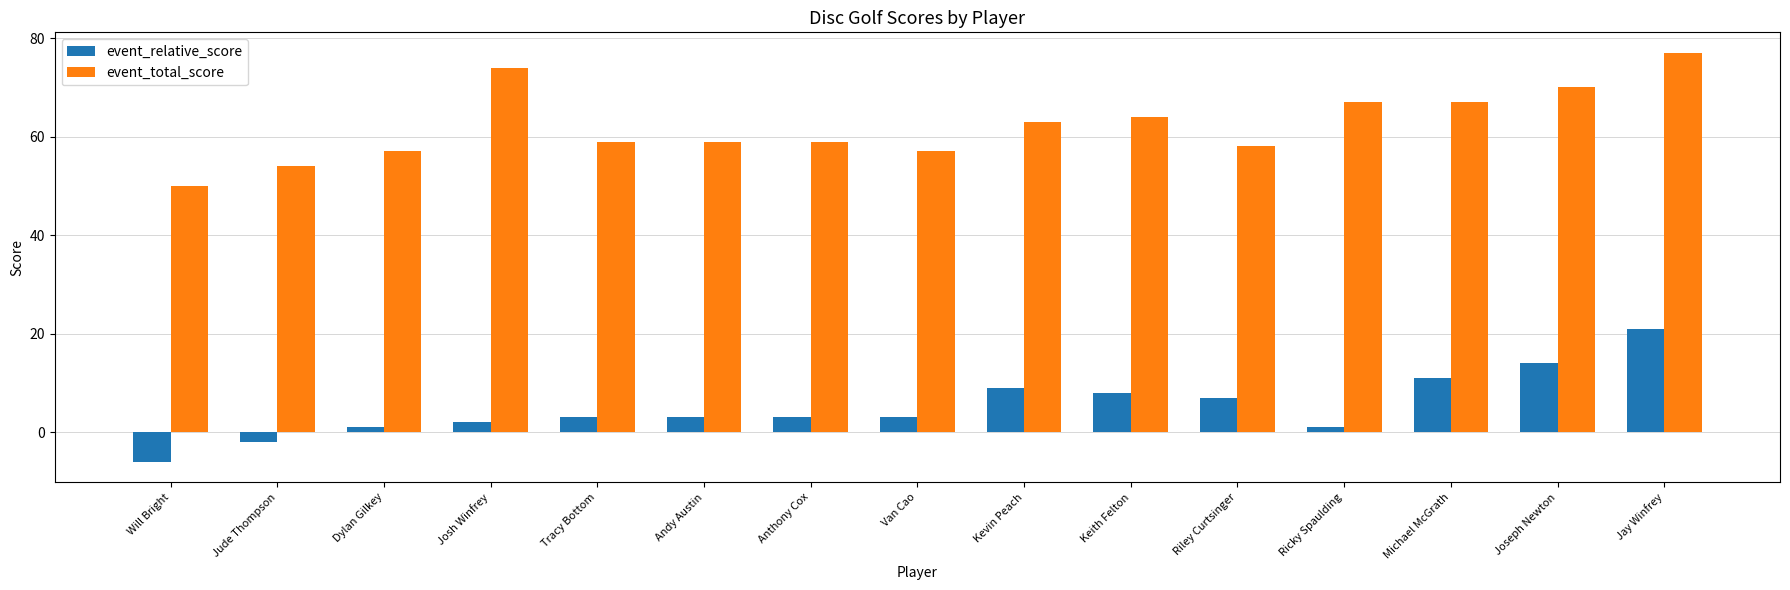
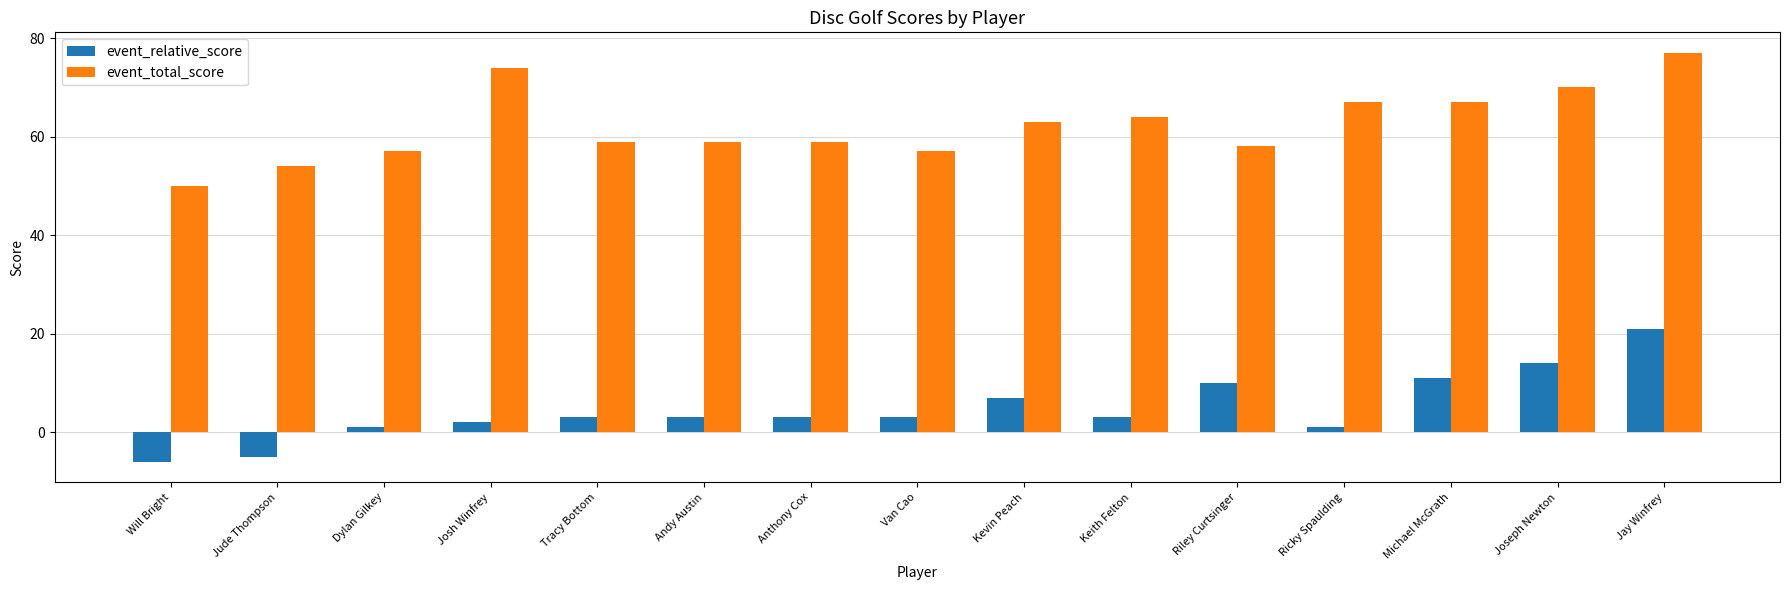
event_relative_score, Jude Thompson: -2 -> -5
event_relative_score, Kevin Peach: 9 -> 7
event_relative_score, Keith Felton: 8 -> 3
event_relative_score, Riley Curtsinger: 7 -> 10
